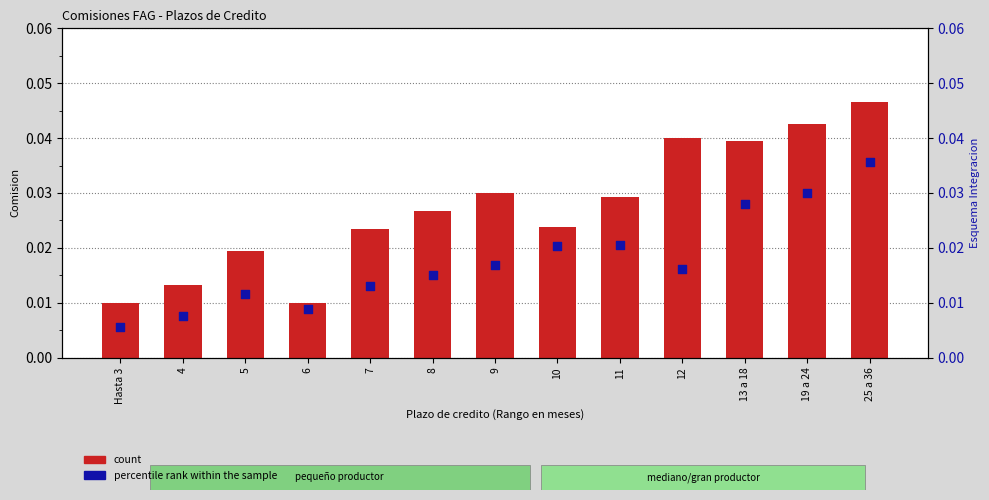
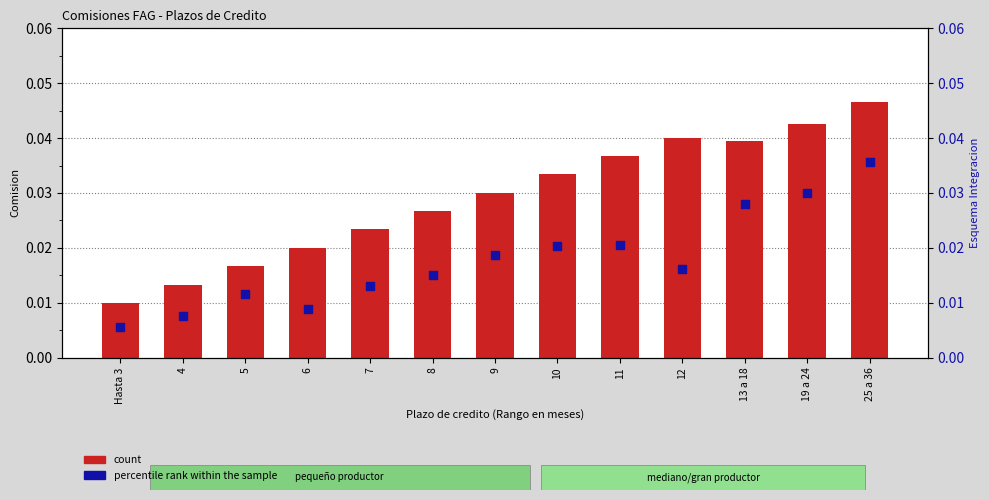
count, 5: 0.020 -> 0.017
count, 6: 0.01 -> 0.02
count, 10: 0.024 -> 0.033
count, 11: 0.029 -> 0.037
percentile rank within the sample, 9: 0.017 -> 0.019
